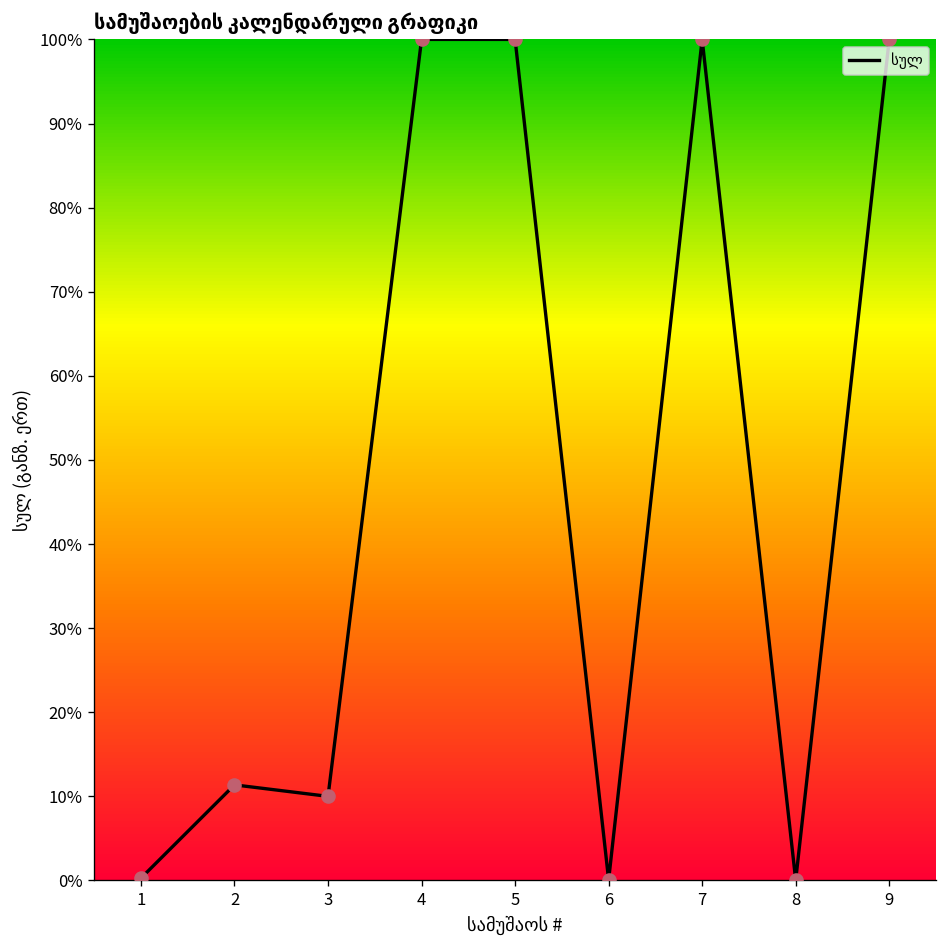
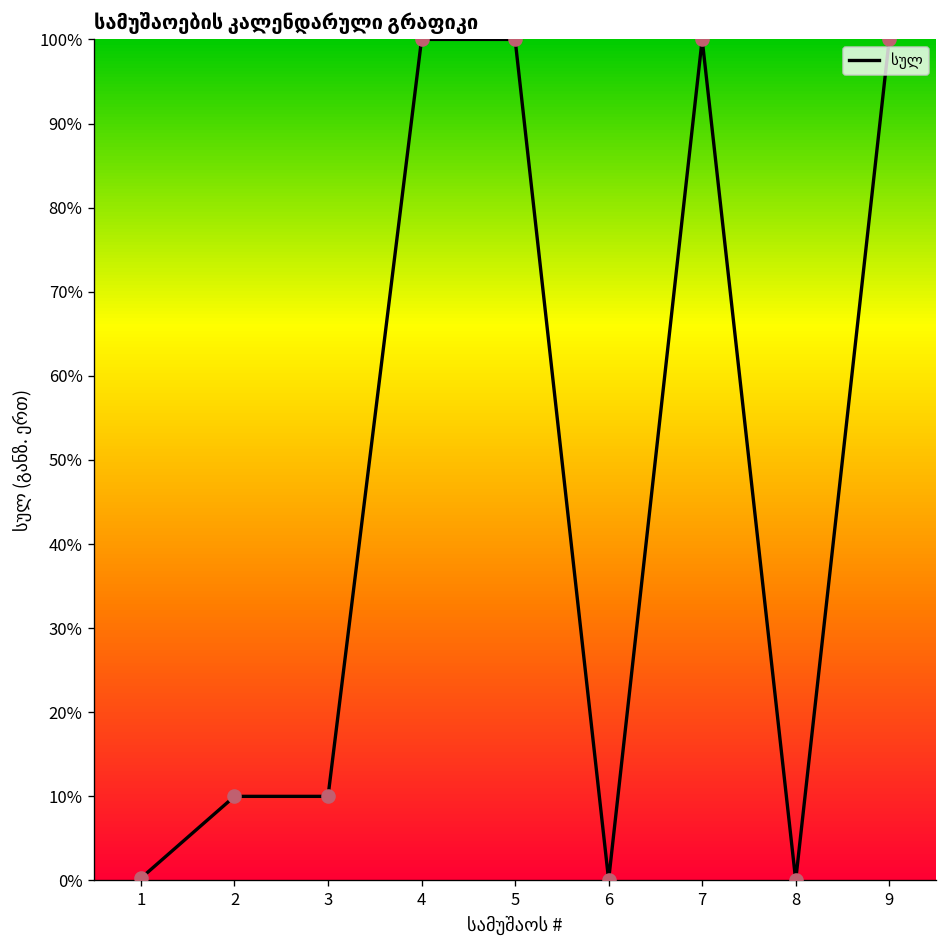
2: 11% -> 10%
